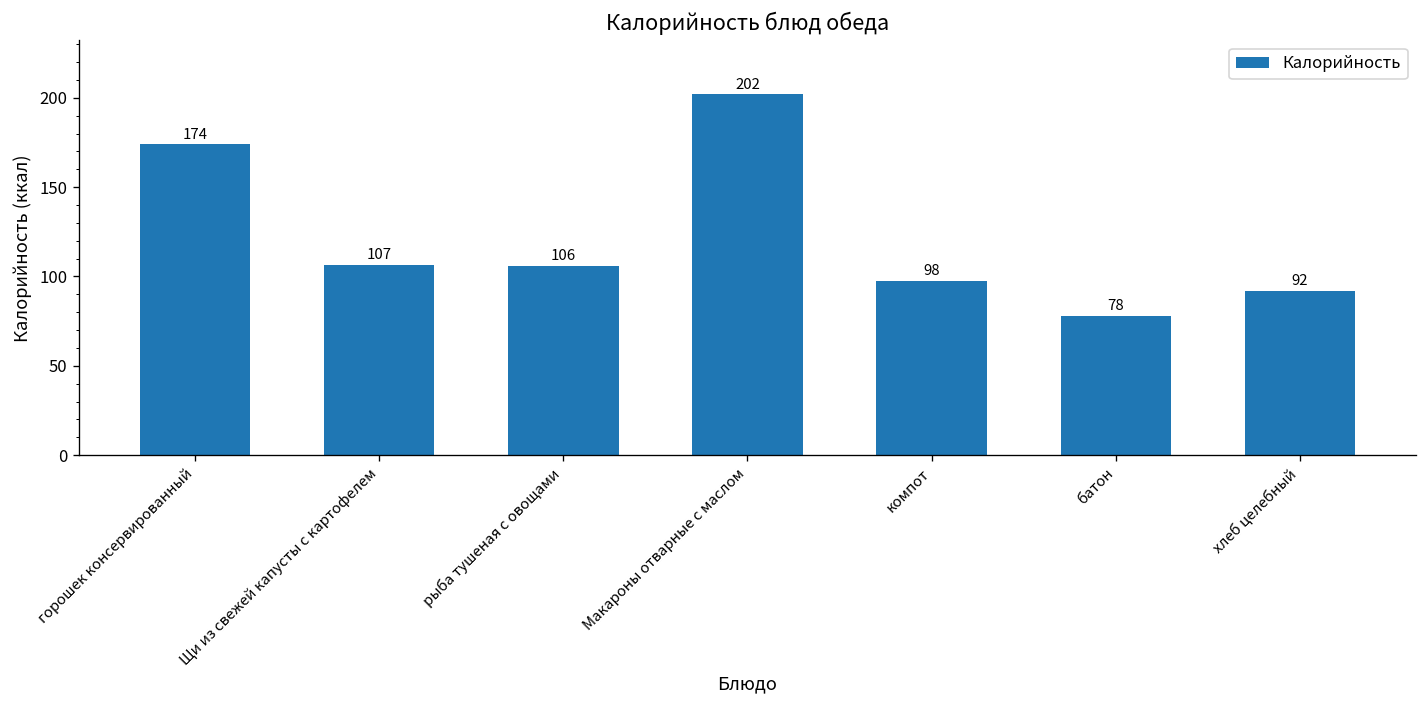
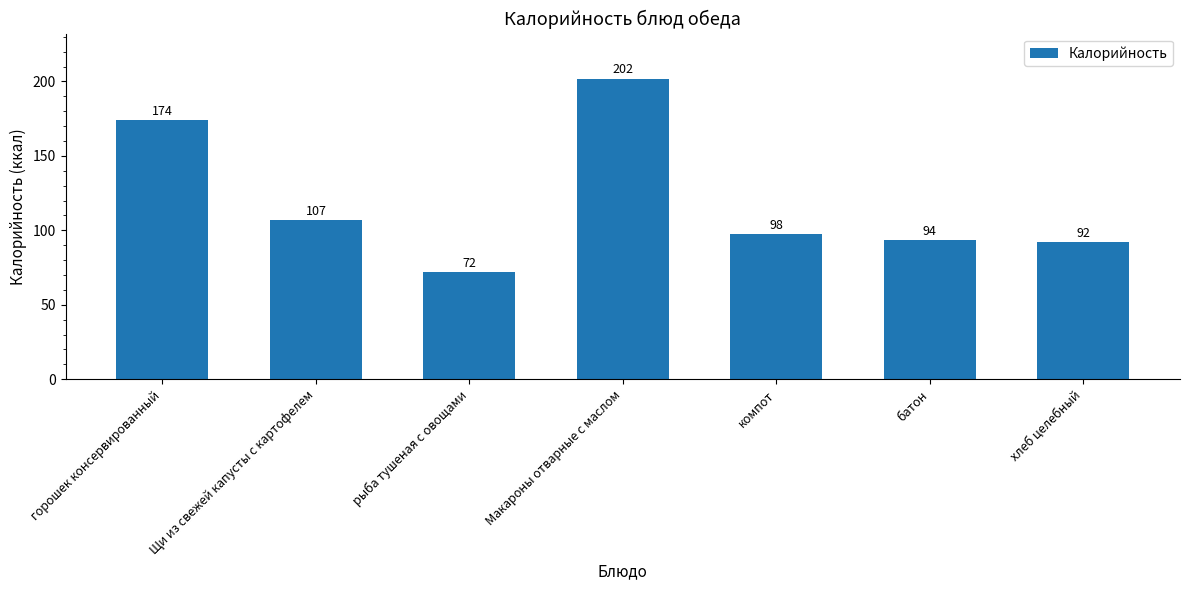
рыба тушеная с овощами: 106 -> 72
батон: 78 -> 94
